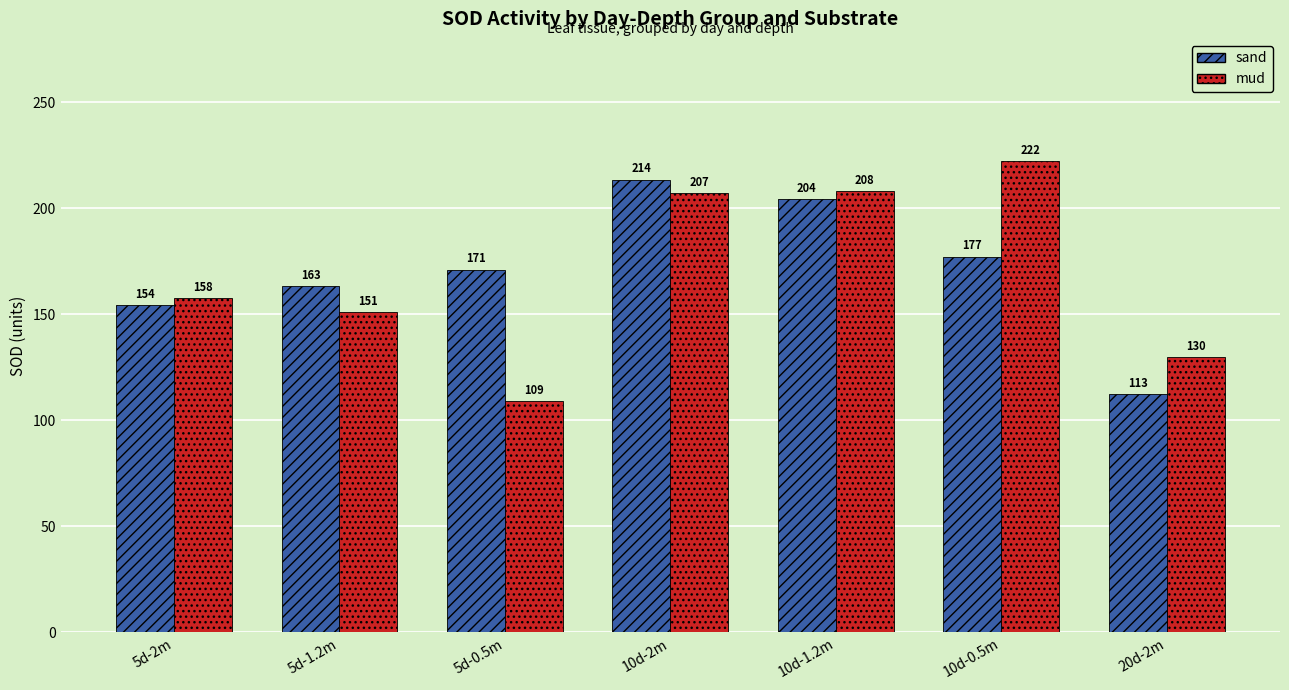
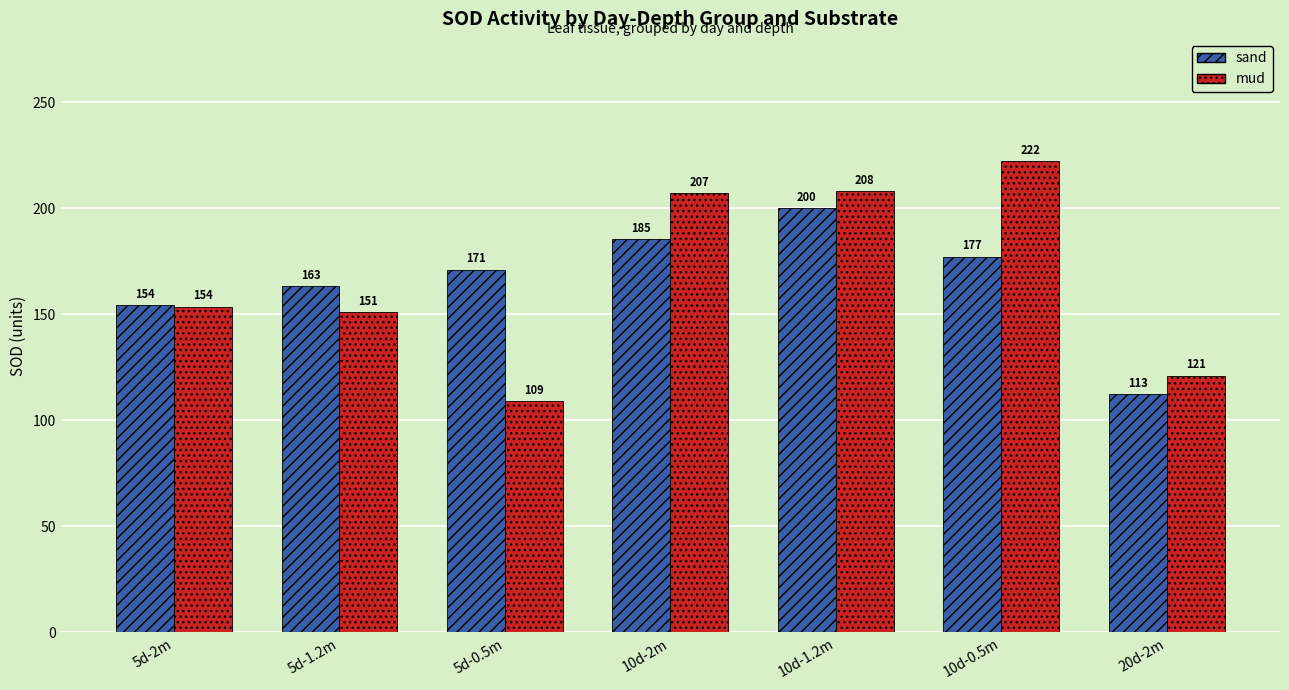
mud, 5d-2m: 158 -> 154
sand, 10d-2m: 214 -> 185
sand, 10d-1.2m: 204 -> 200
mud, 20d-2m: 130 -> 121
